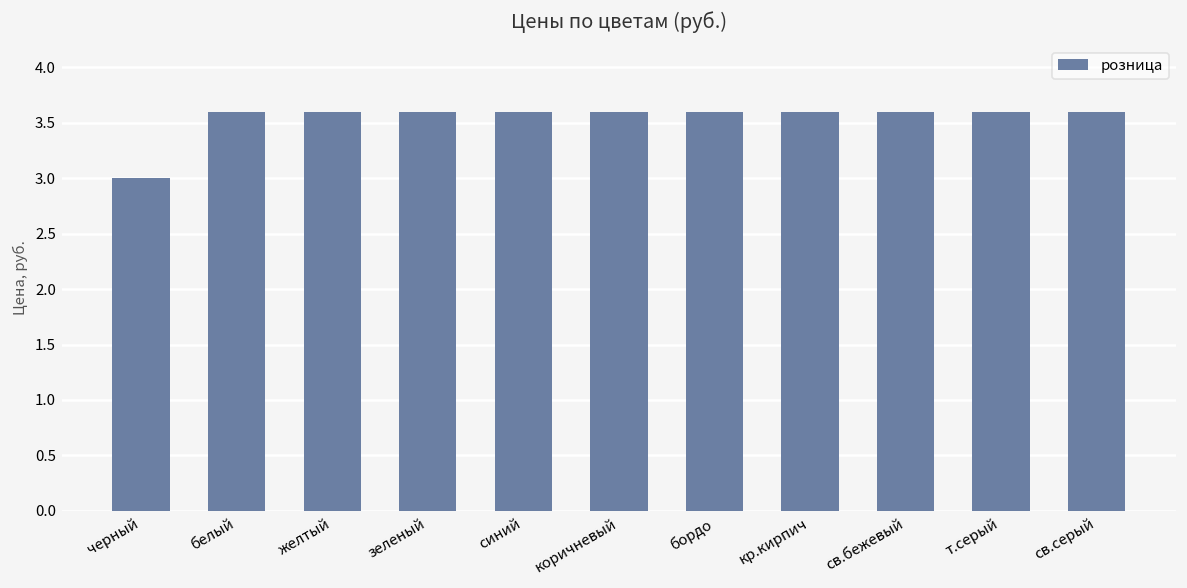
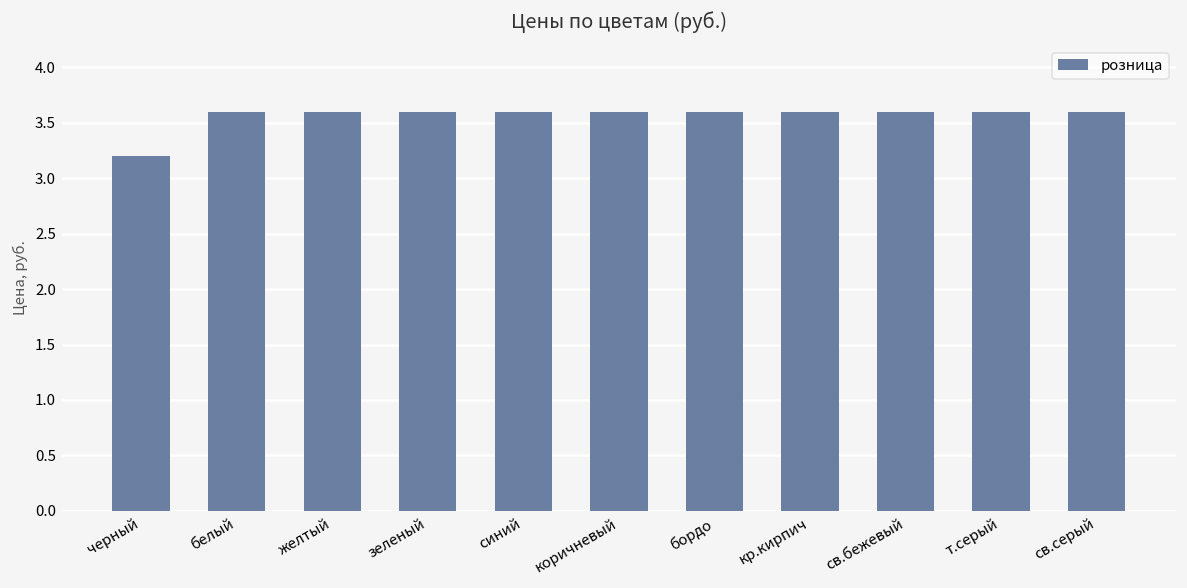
черный: 3.0 -> 3.2
